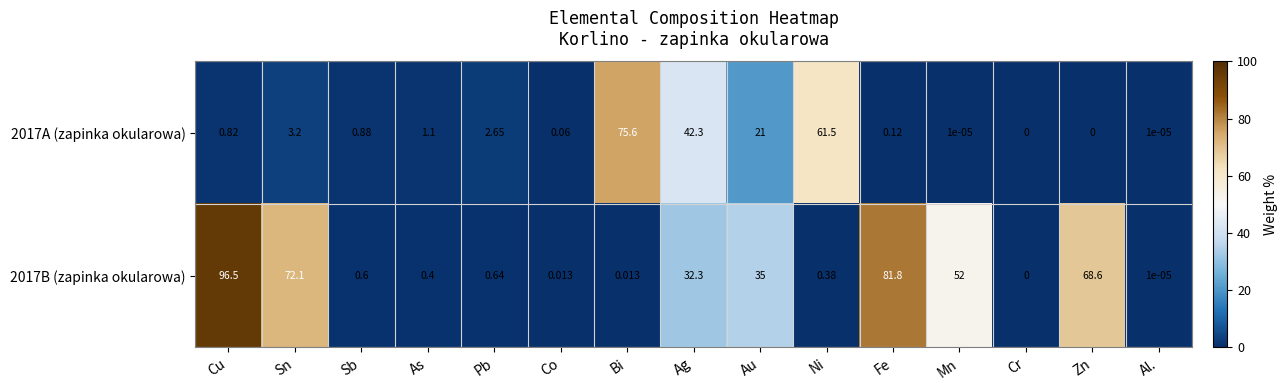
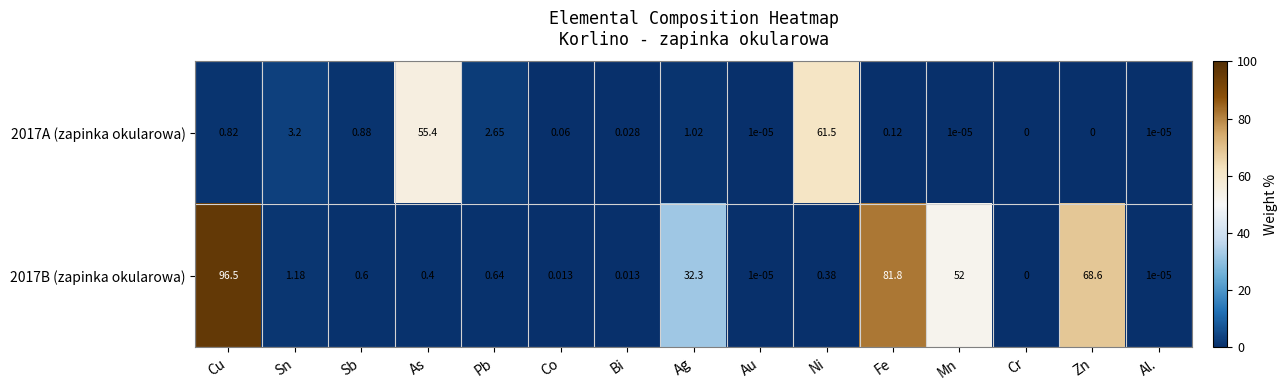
2017A (zapinka okularowa), As: 1.1 -> 55.4
2017A (zapinka okularowa), Bi: 75.6 -> 0.028
2017A (zapinka okularowa), Ag: 42.3 -> 1.02
2017A (zapinka okularowa), Au: 21 -> 1e-05
2017B (zapinka okularowa), Sn: 72.1 -> 1.18
2017B (zapinka okularowa), Au: 35 -> 1e-05
